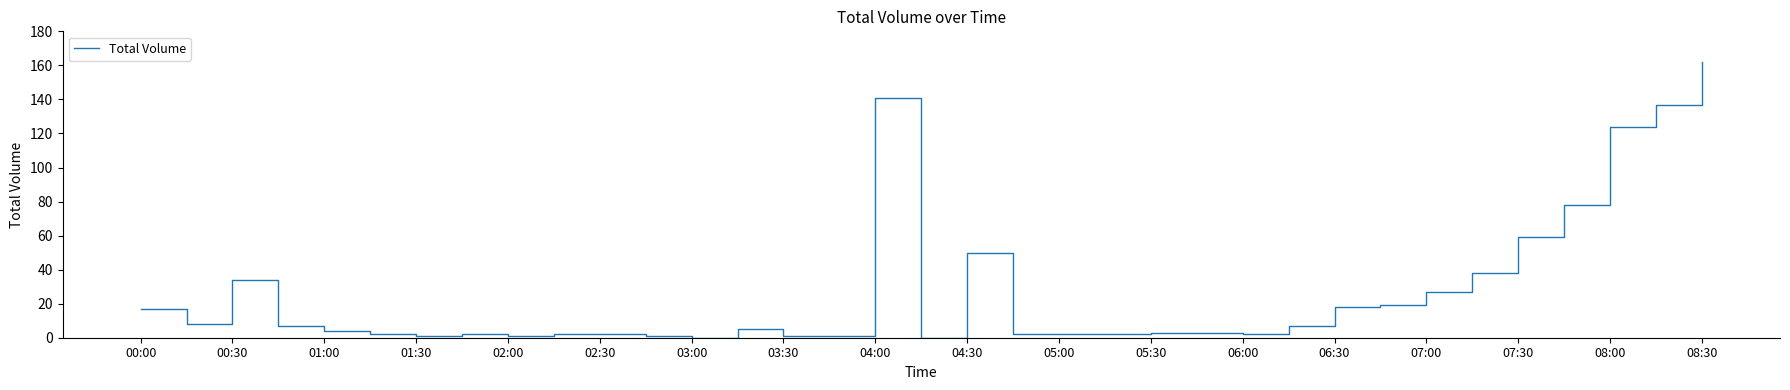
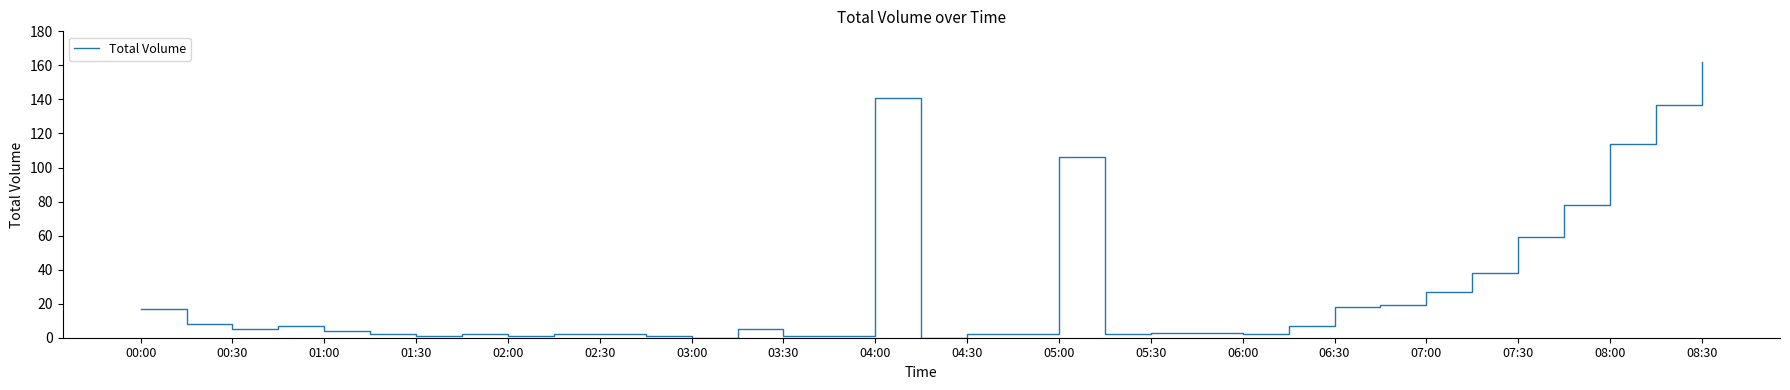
00:30: 34 -> 5
04:30: 50 -> 2
05:00: 2 -> 106
08:00: 124 -> 114
